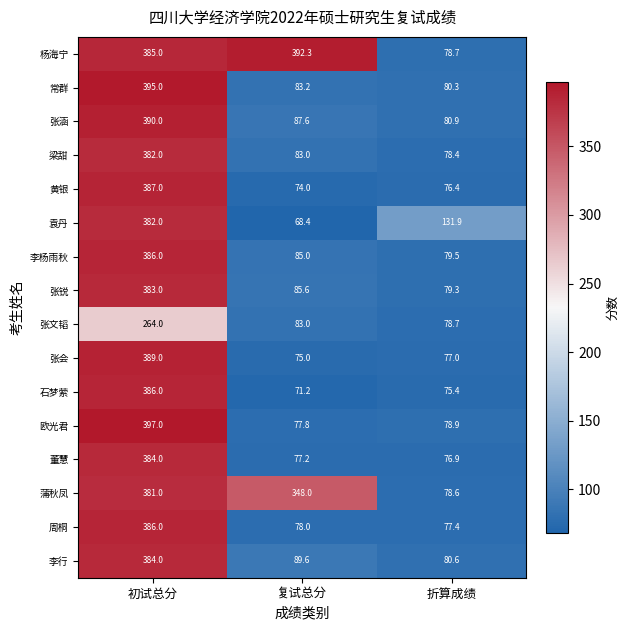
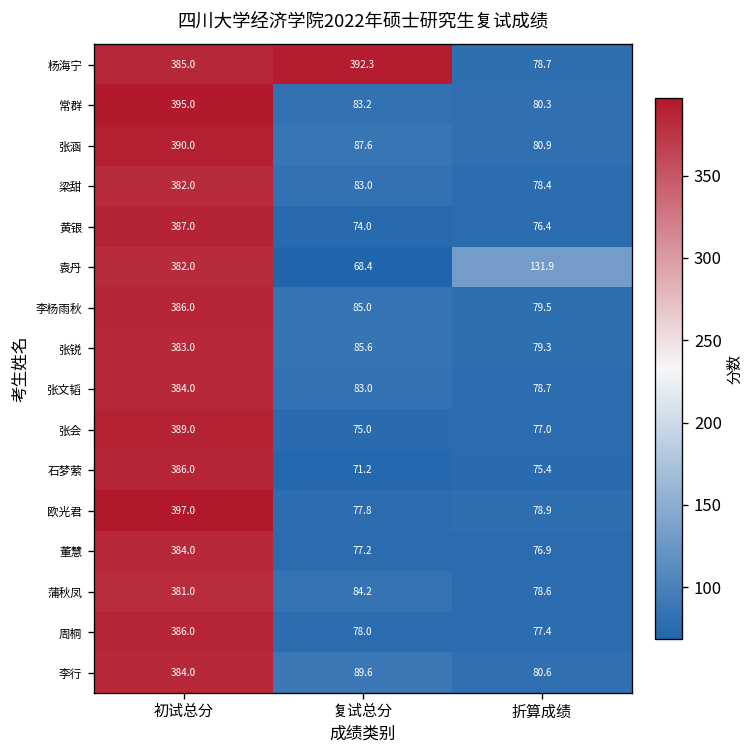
张文韬, 初试总分: 264.0 -> 384.0
蒲秋凤, 复试总分: 348.0 -> 84.2
